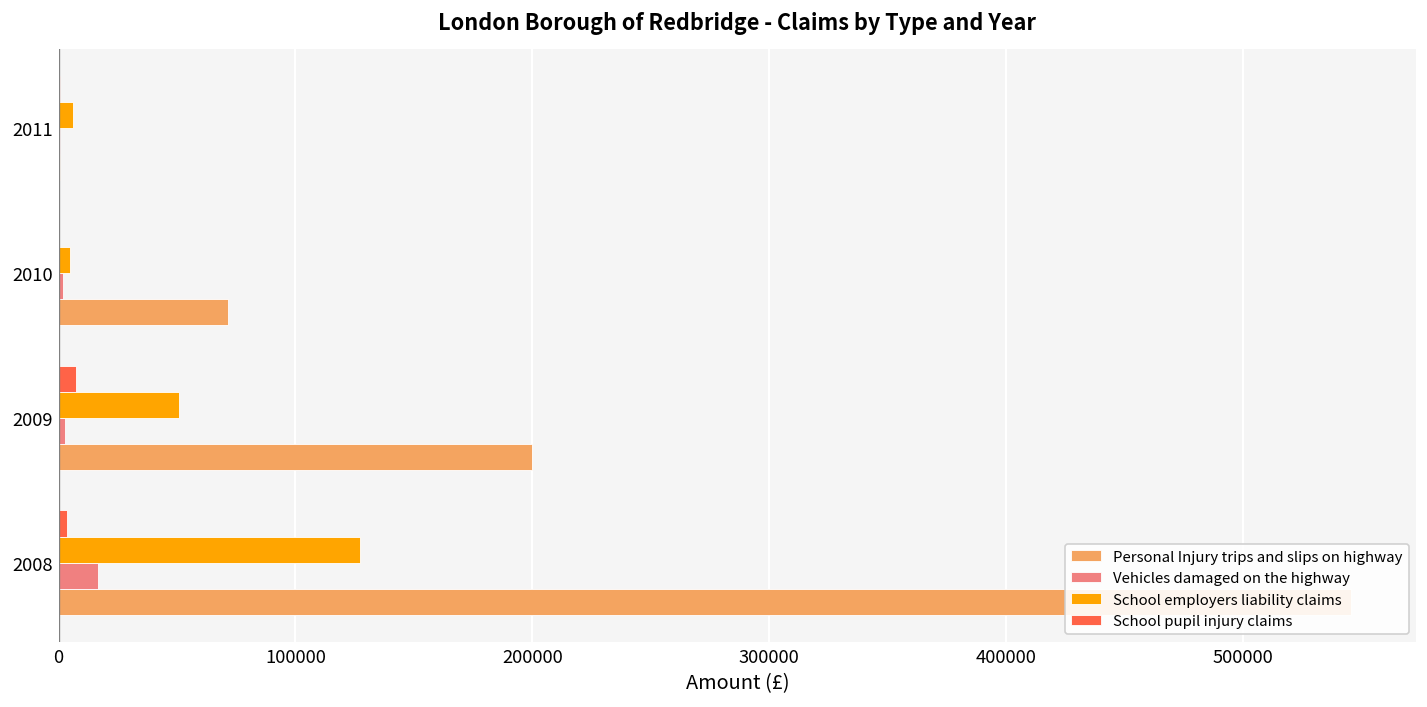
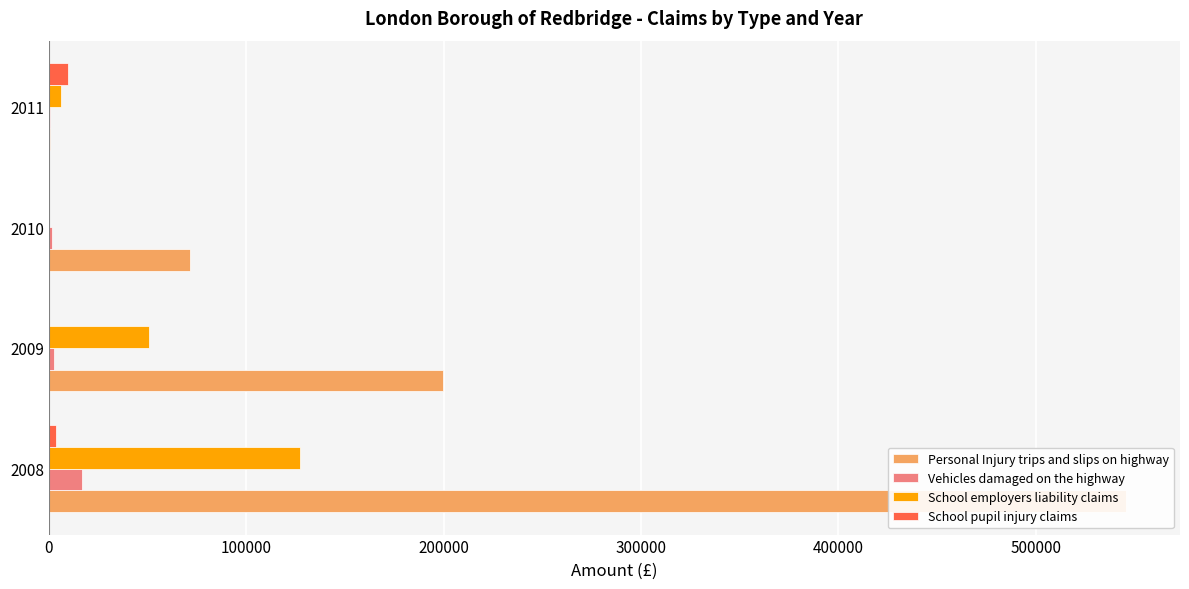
School pupil injury claims, 2011: 1000 -> 10000
School employers liability claims, 2010: 5000 -> 0
School pupil injury claims, 2009: 7000 -> 0
